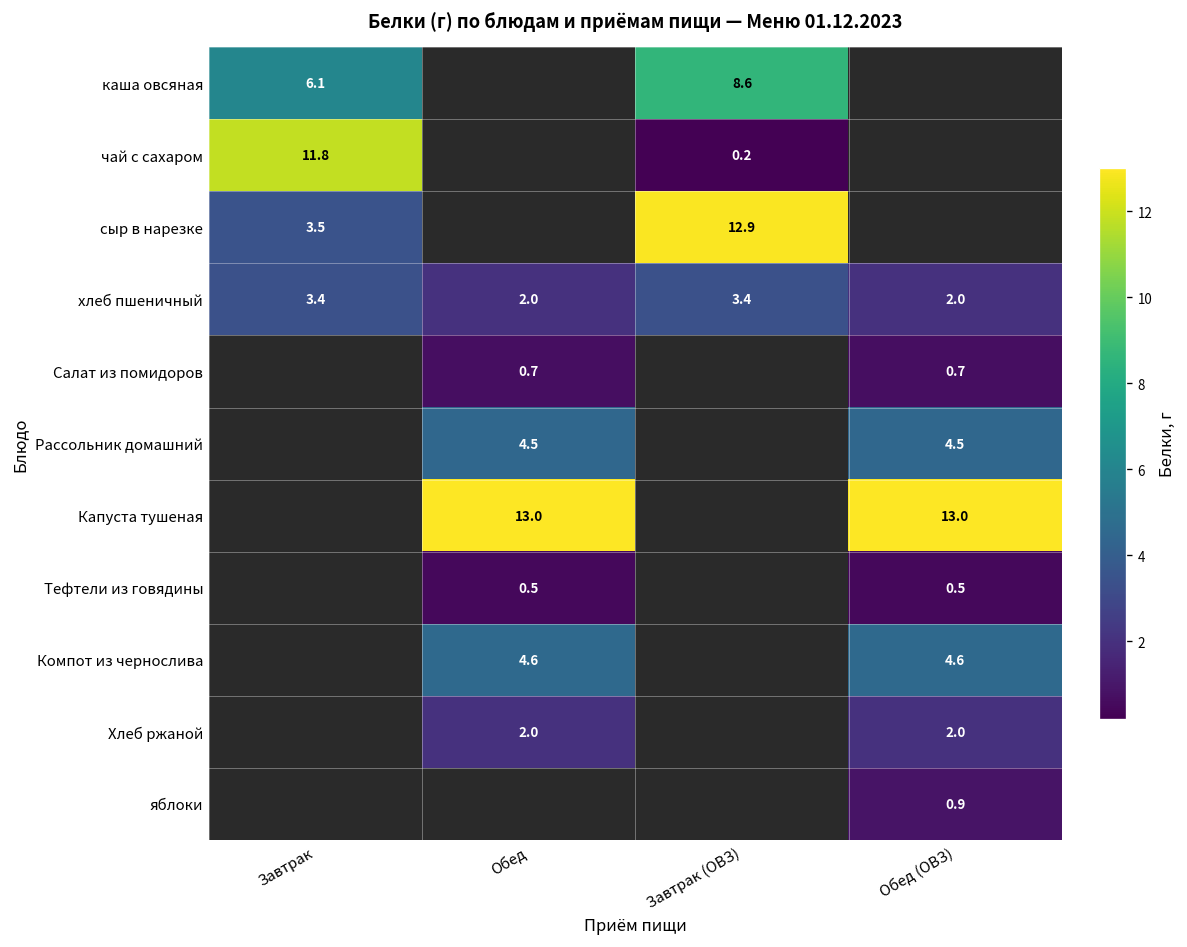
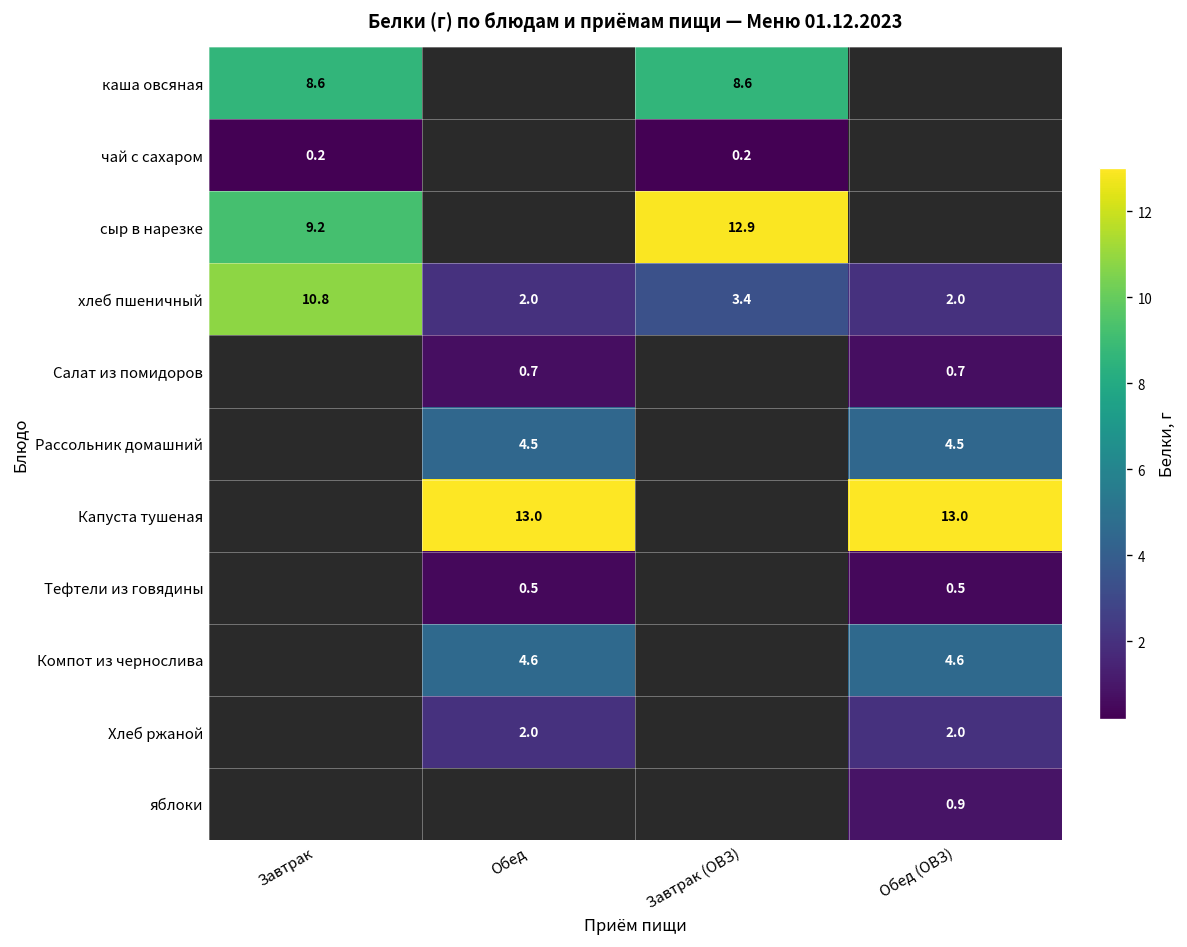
каша овсяная, Завтрак: 6.1 -> 8.6
чай с сахаром, Завтрак: 11.8 -> 0.2
сыр в нарезке, Завтрак: 3.5 -> 9.2
хлеб пшеничный, Завтрак: 3.4 -> 10.8
